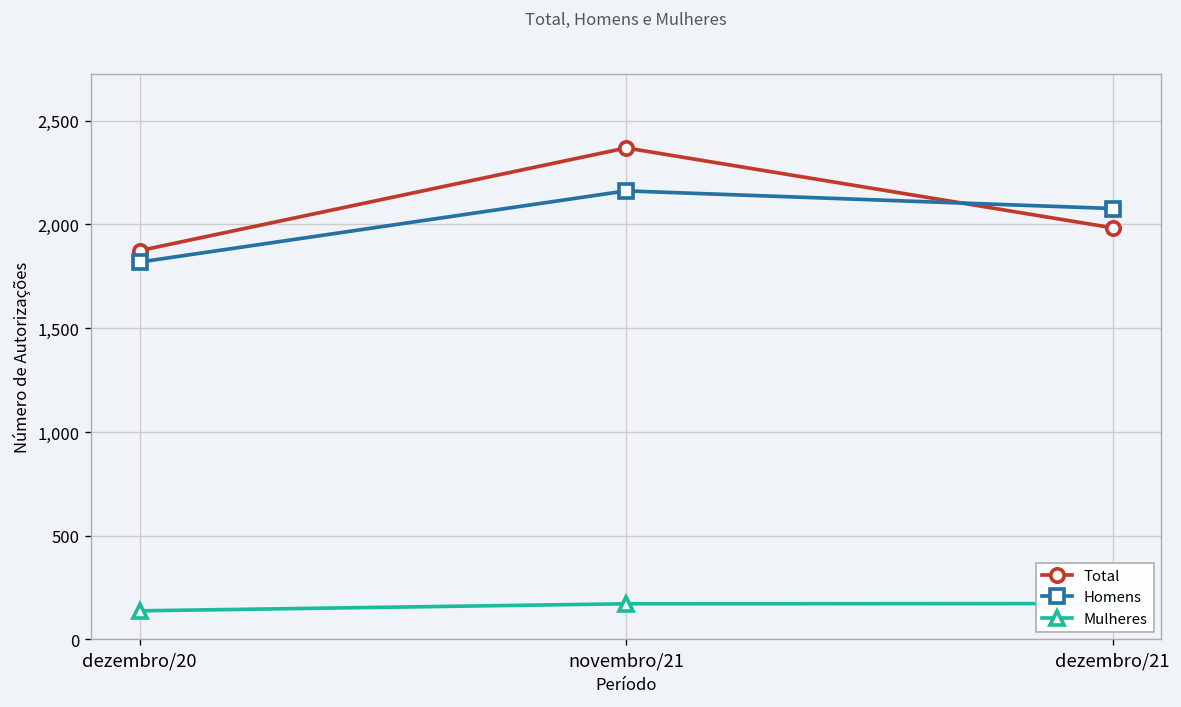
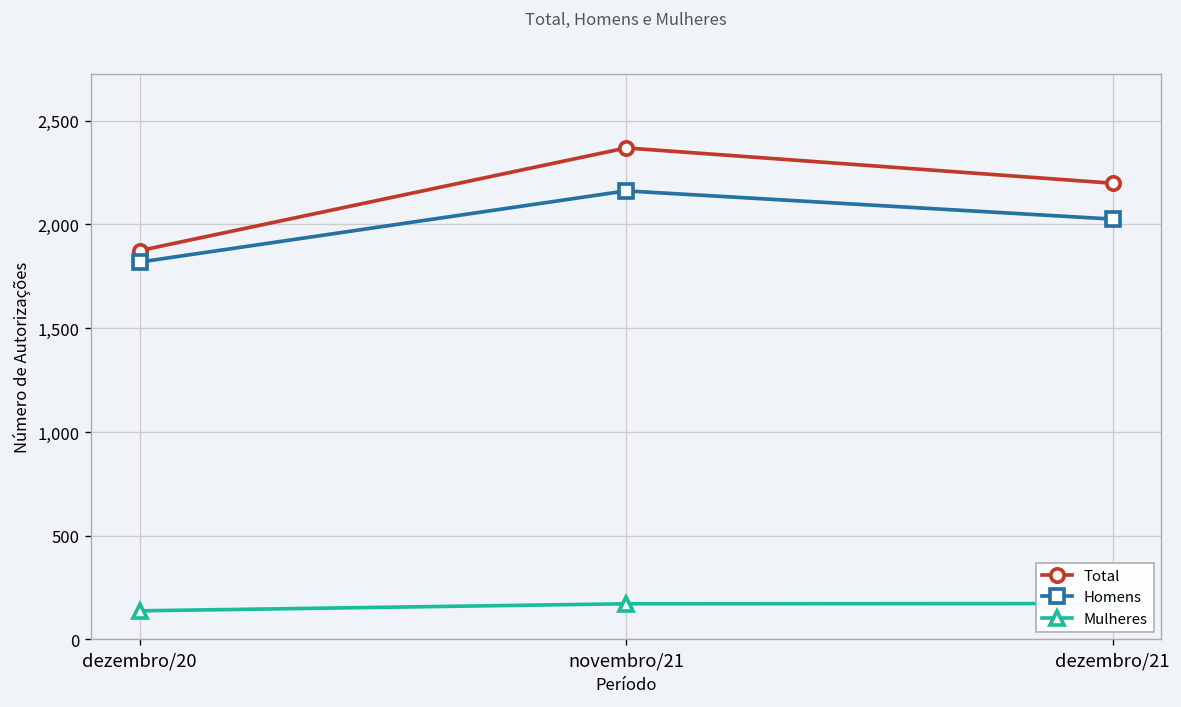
Total, dezembro/21: 1,980 -> 2,200
Homens, dezembro/21: 2,080 -> 2,030
